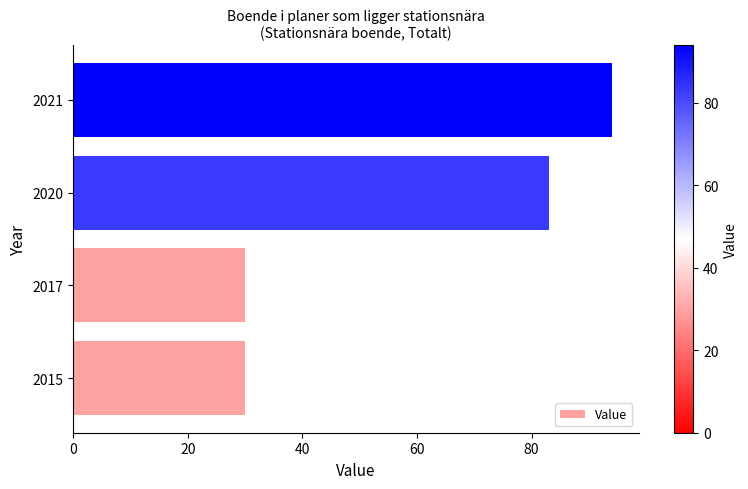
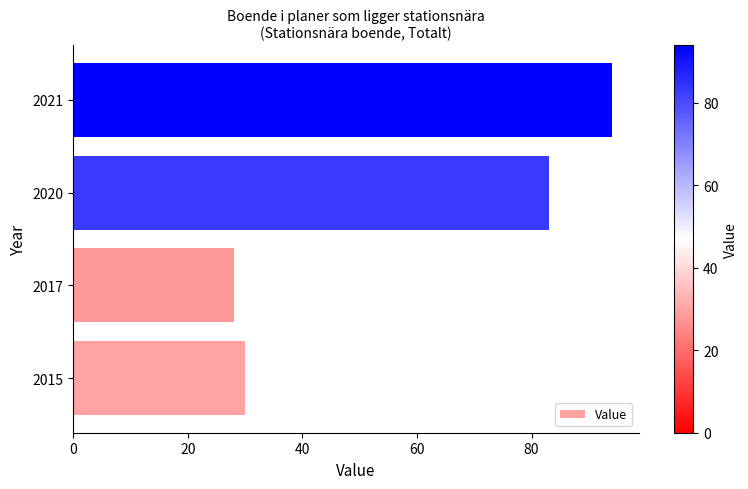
2017: 30 -> 28
